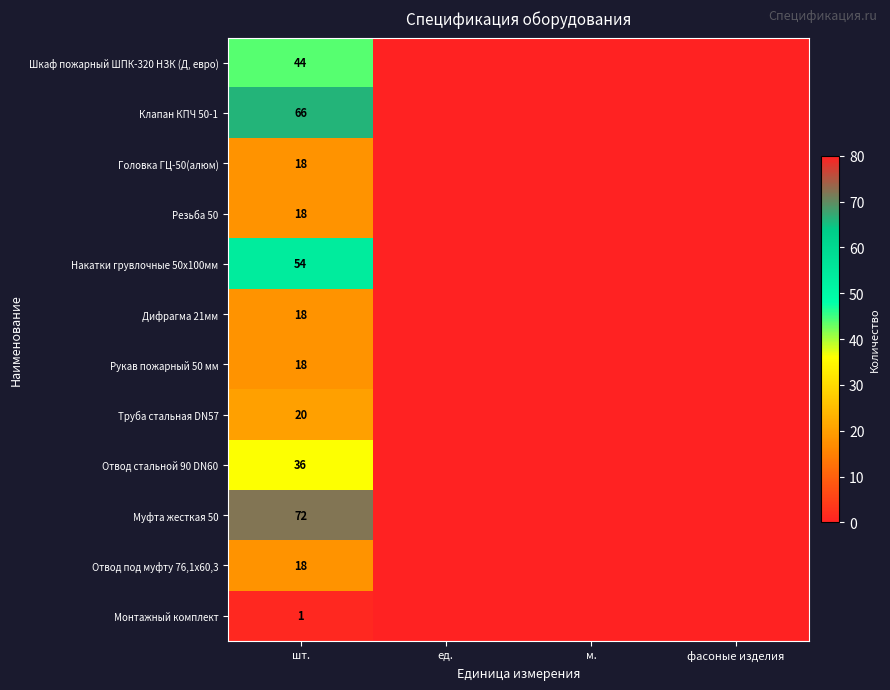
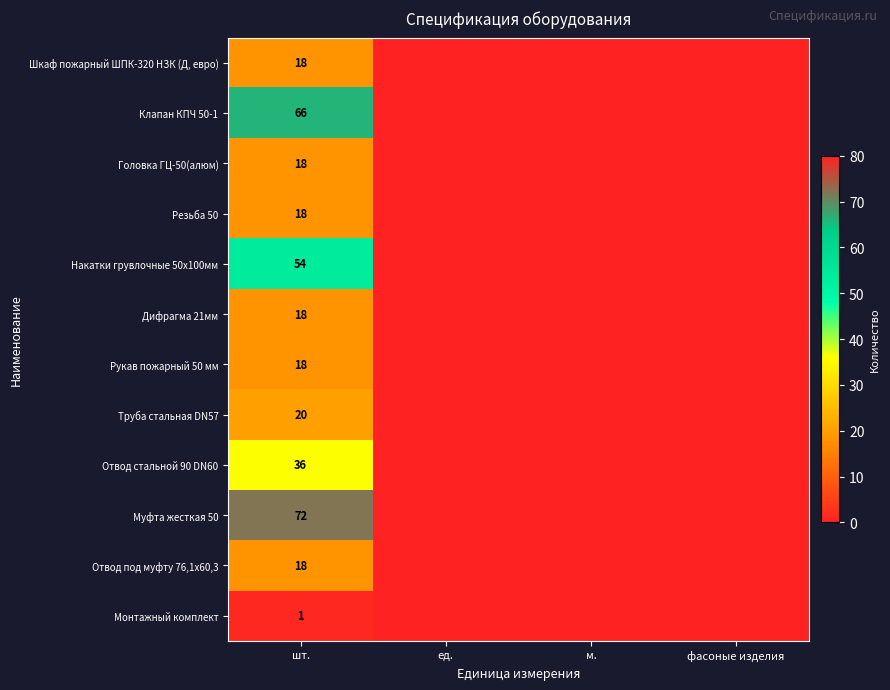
Шкаф пожарный ШПК-320 НЗК (Д, евро), шт.: 44 -> 18
